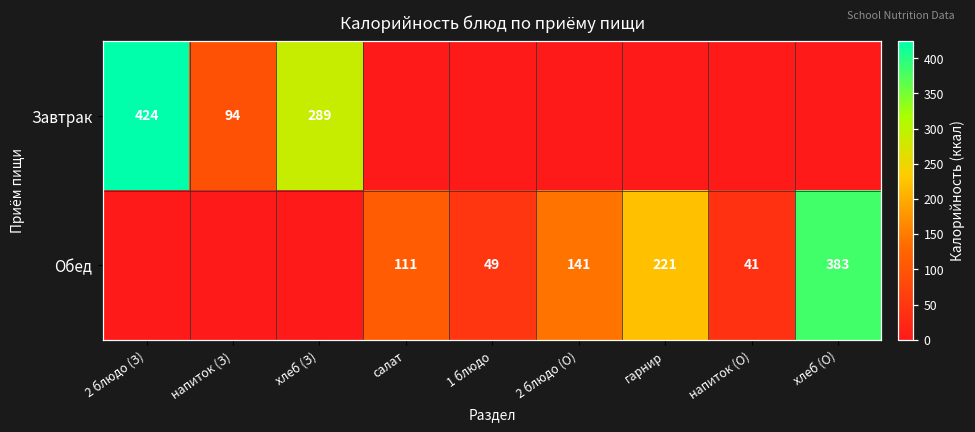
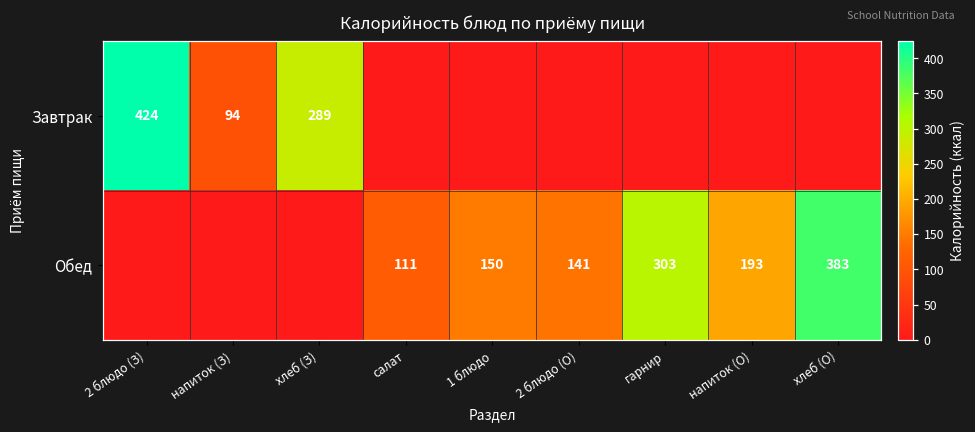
Обед, 1 блюдо: 49 -> 150
Обед, гарнир: 221 -> 303
Обед, напиток (О): 41 -> 193
